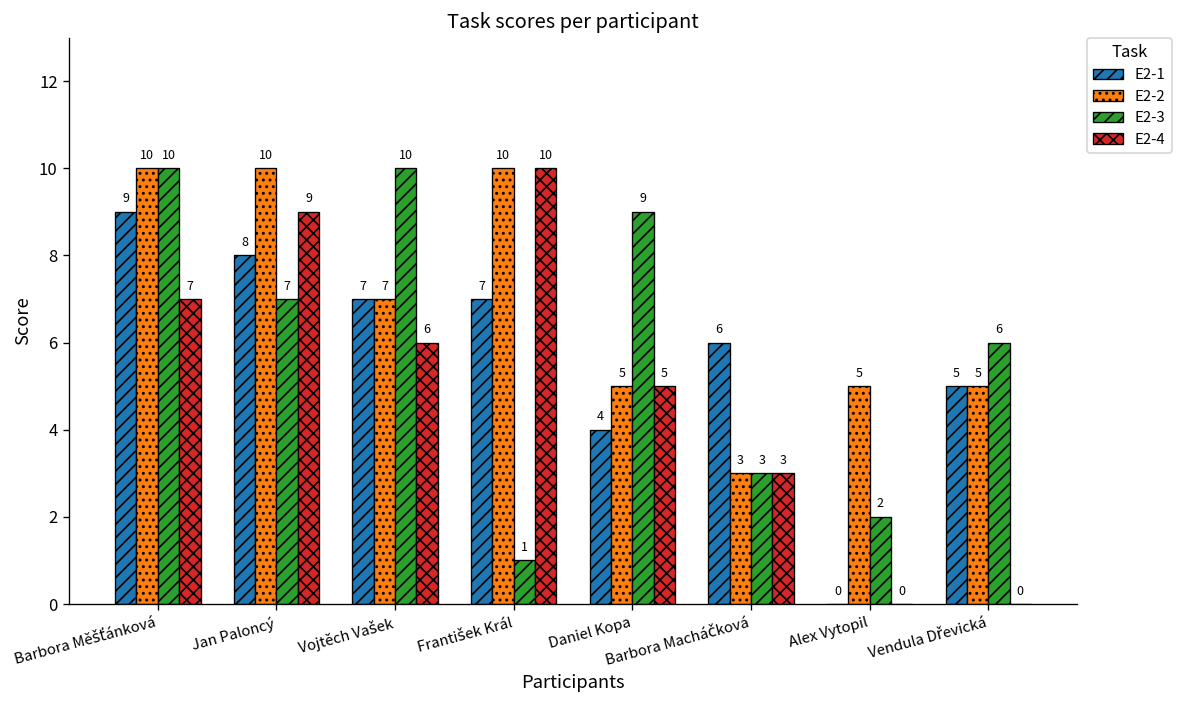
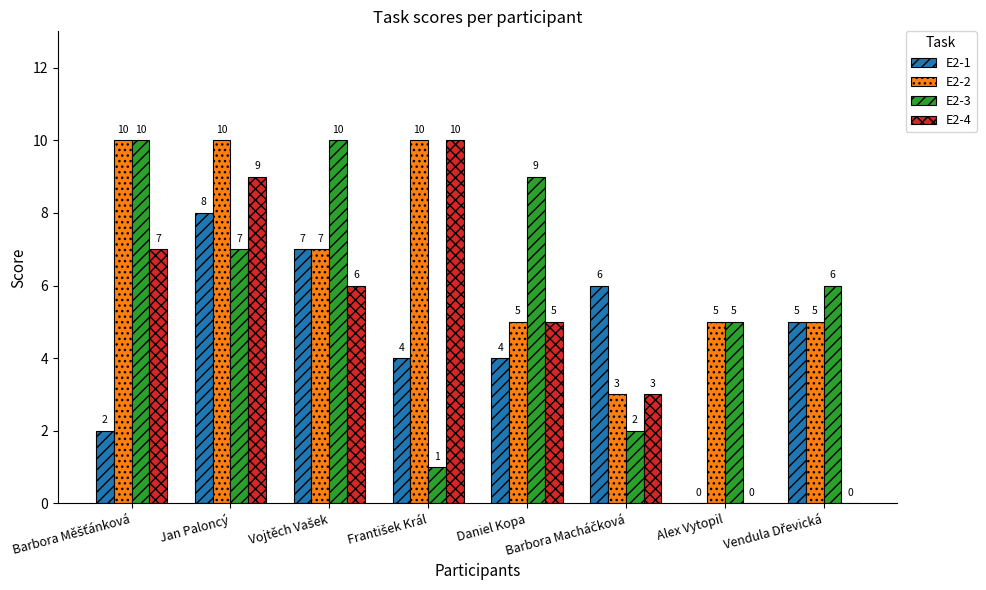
E2-1, Barbora Měšťánková: 9 -> 2
E2-1, František Král: 7 -> 4
E2-3, Barbora Macháčková: 3 -> 2
E2-3, Alex Vytopil: 2 -> 5
